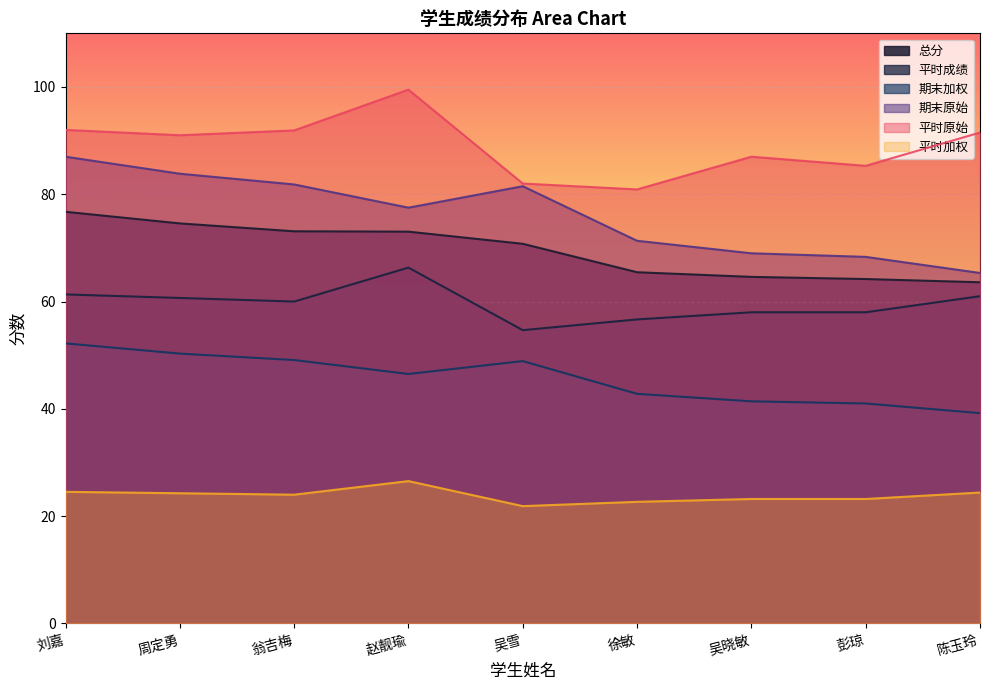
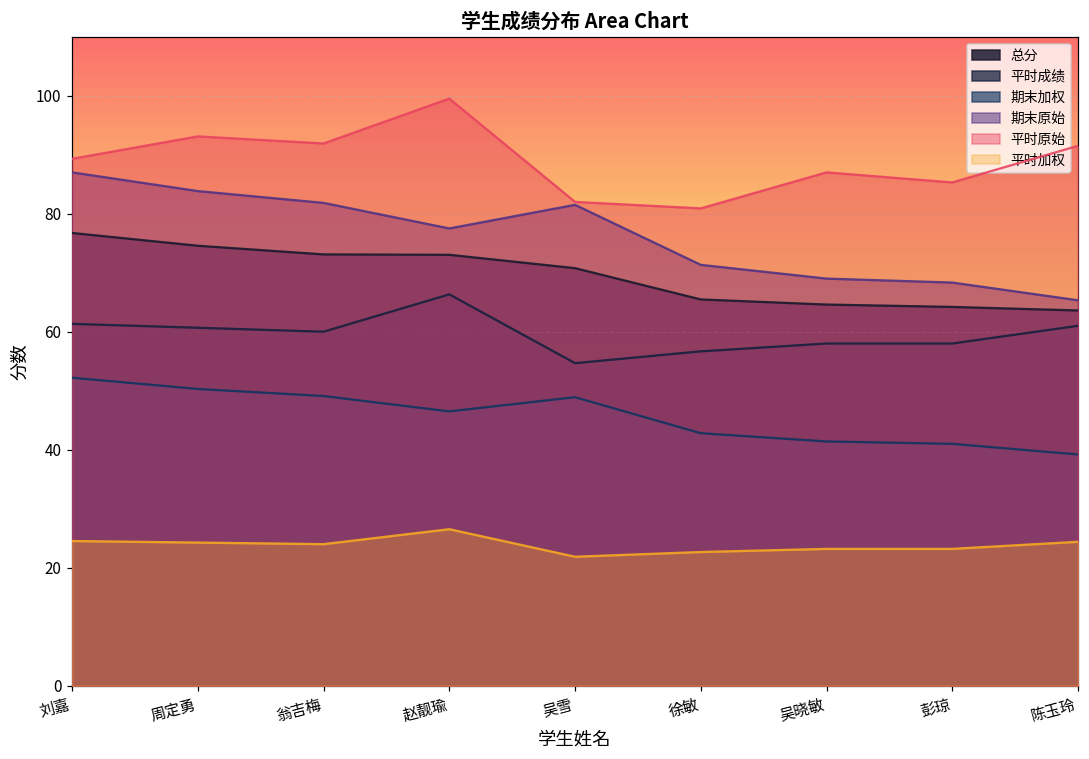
平时原始, 刘嘉: 92 -> 89
平时原始, 周定勇: 91 -> 93
